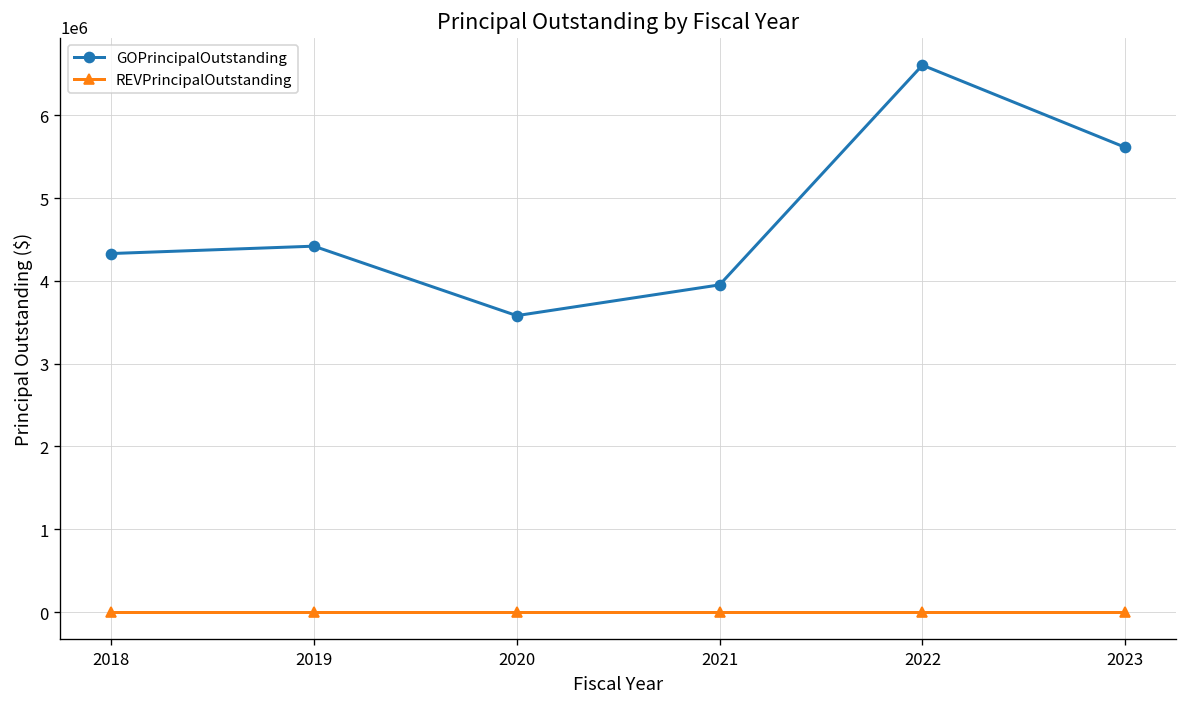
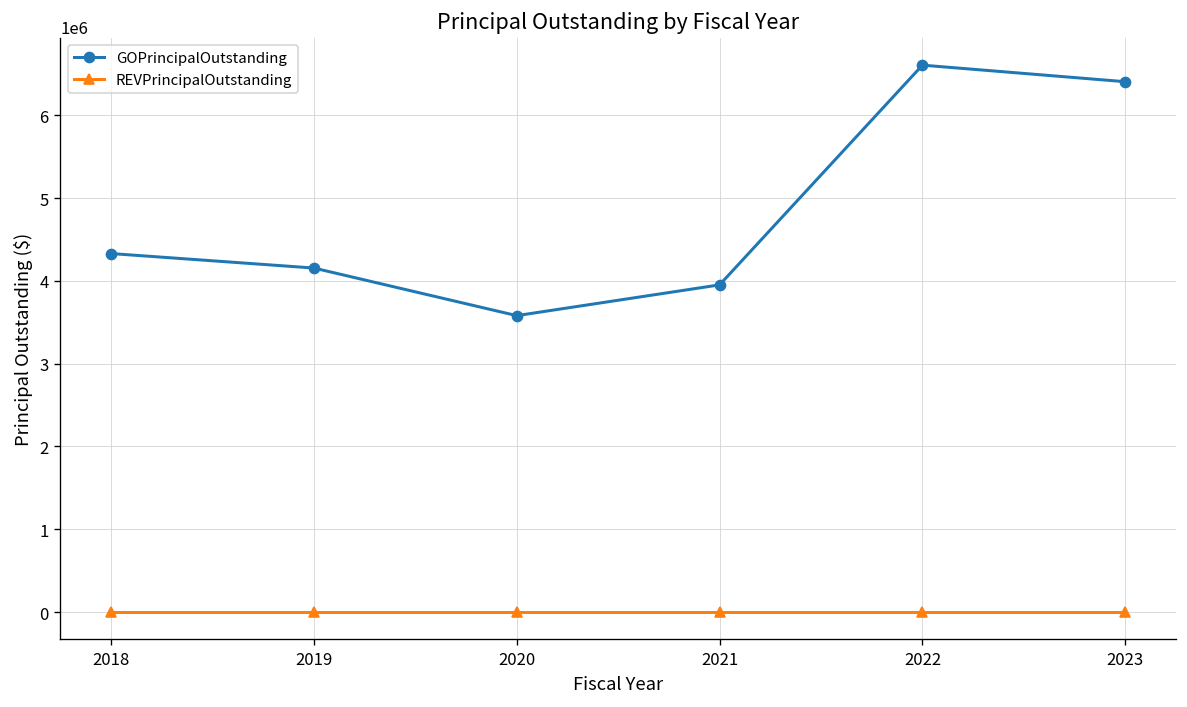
GOPrincipalOutstanding, 2019: 4400000 -> 4200000
GOPrincipalOutstanding, 2023: 5600000 -> 6400000
